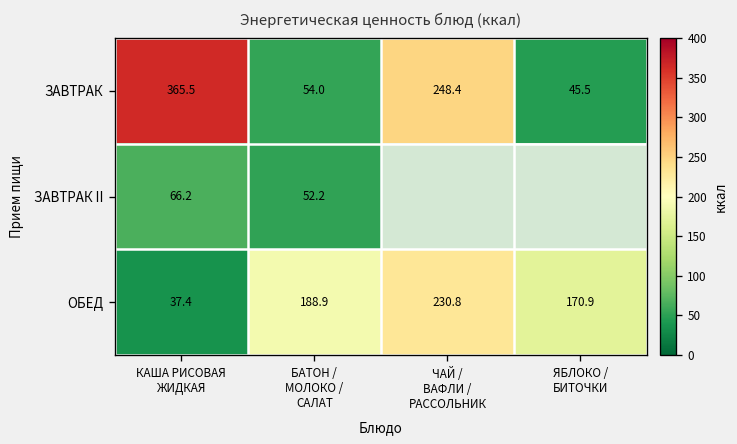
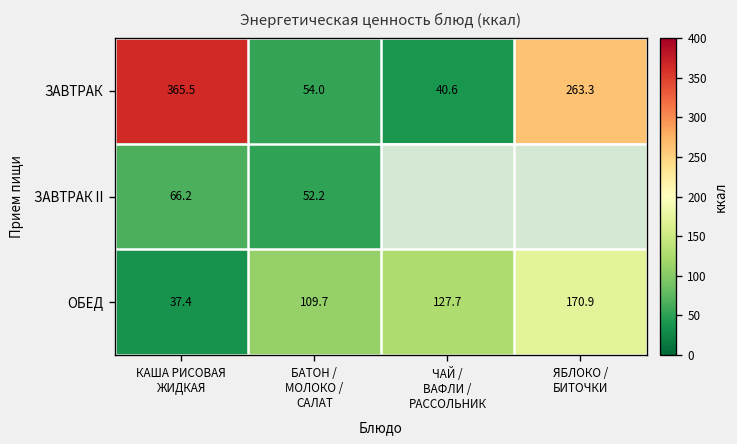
ЗАВТРАК, ЧАЙ / ВАФЛИ / РАССОЛЬНИК: 248.4 -> 40.6
ЗАВТРАК, ЯБЛОКО / БИТОЧКИ: 45.5 -> 263.3
ОБЕД, БАТОН / МОЛОКО / САЛАТ: 188.9 -> 109.7
ОБЕД, ЧАЙ / ВАФЛИ / РАССОЛЬНИК: 230.8 -> 127.7
